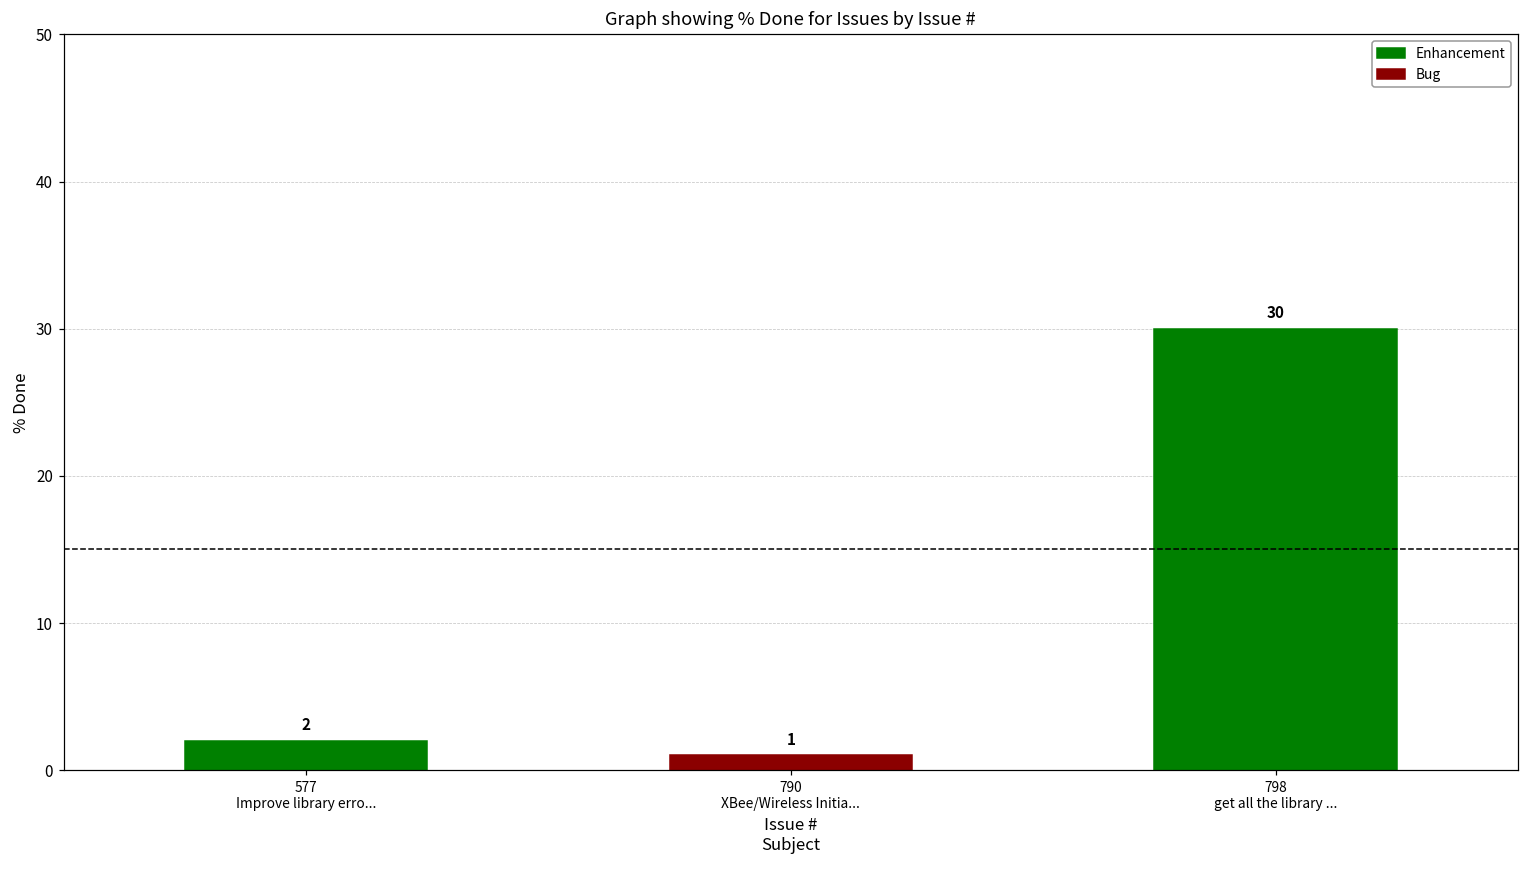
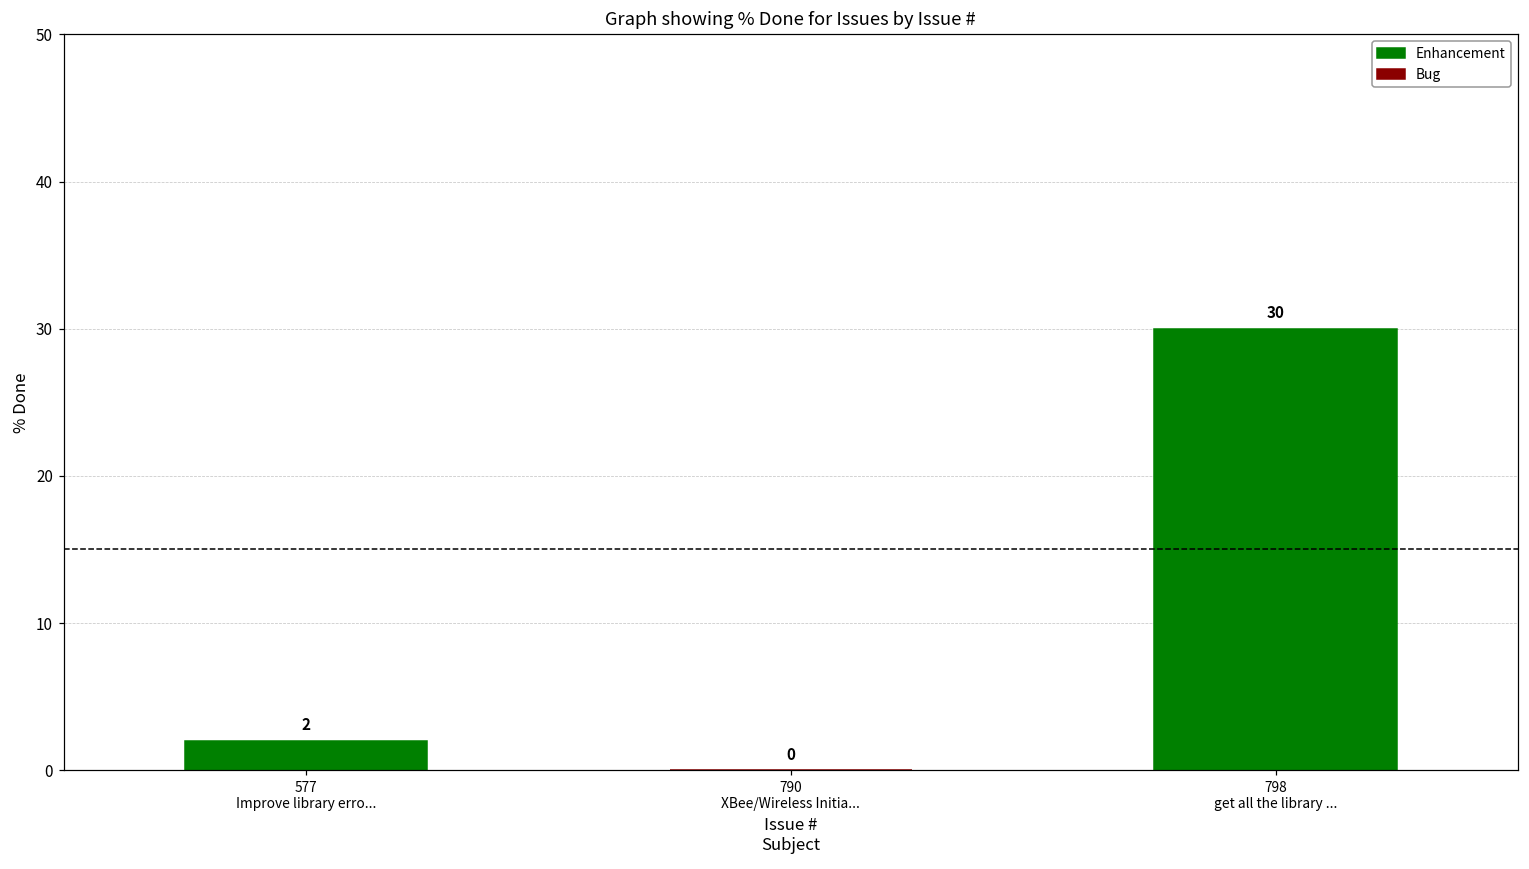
790 XBee/Wireless Initia...: 1 -> 0
